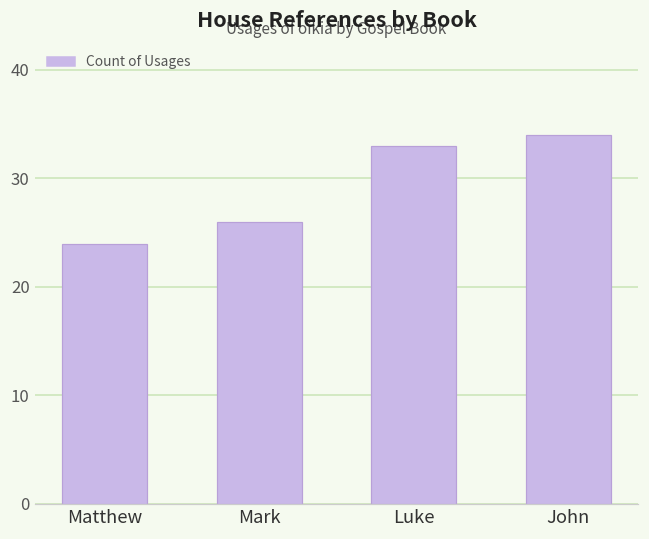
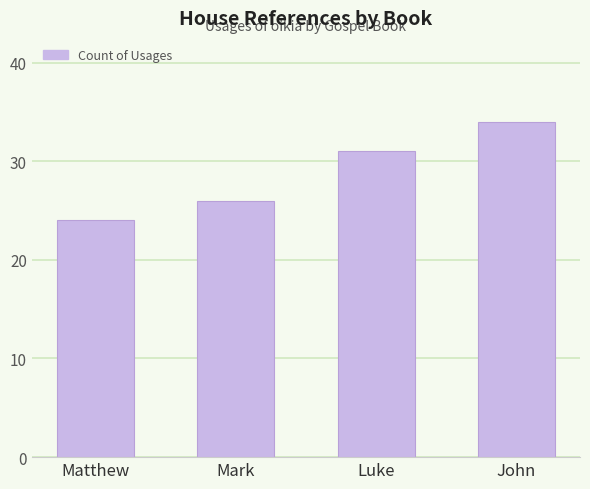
Luke: 33 -> 31
